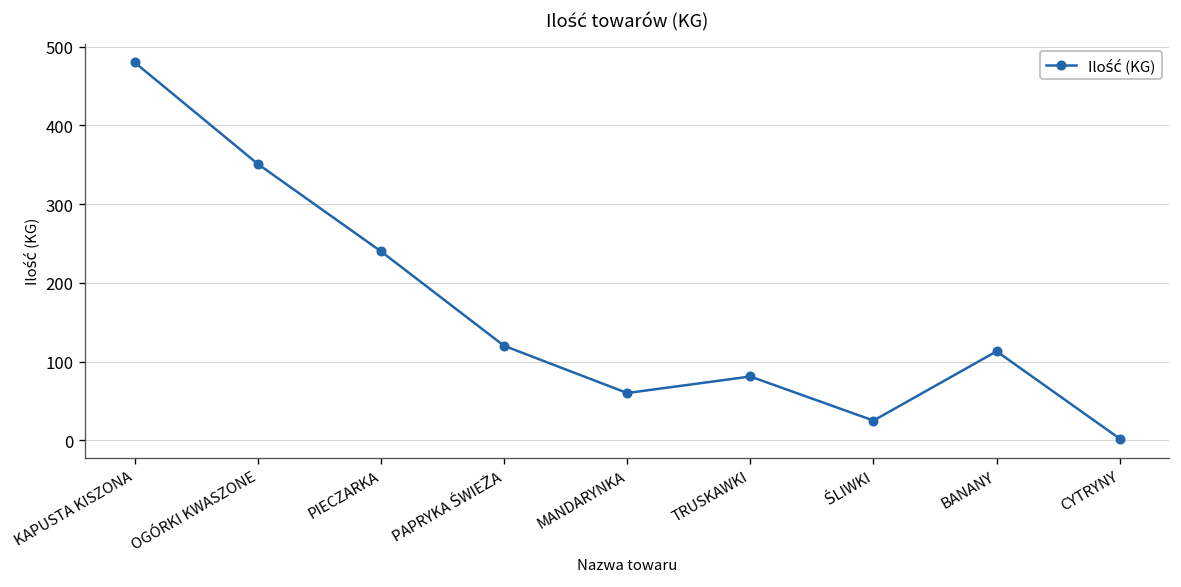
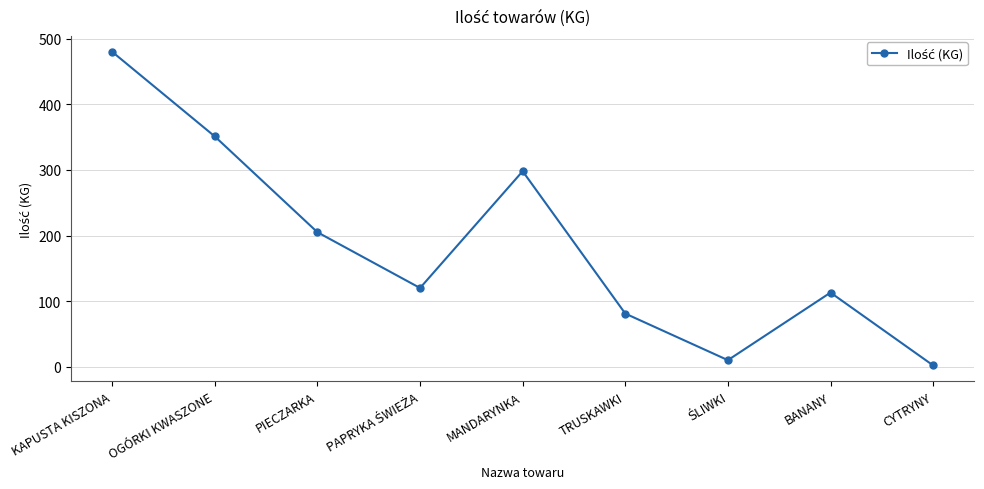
PIECZARKA: 240 -> 210
MANDARYNKA: 60 -> 300
ŚLIWKI: 30 -> 10
